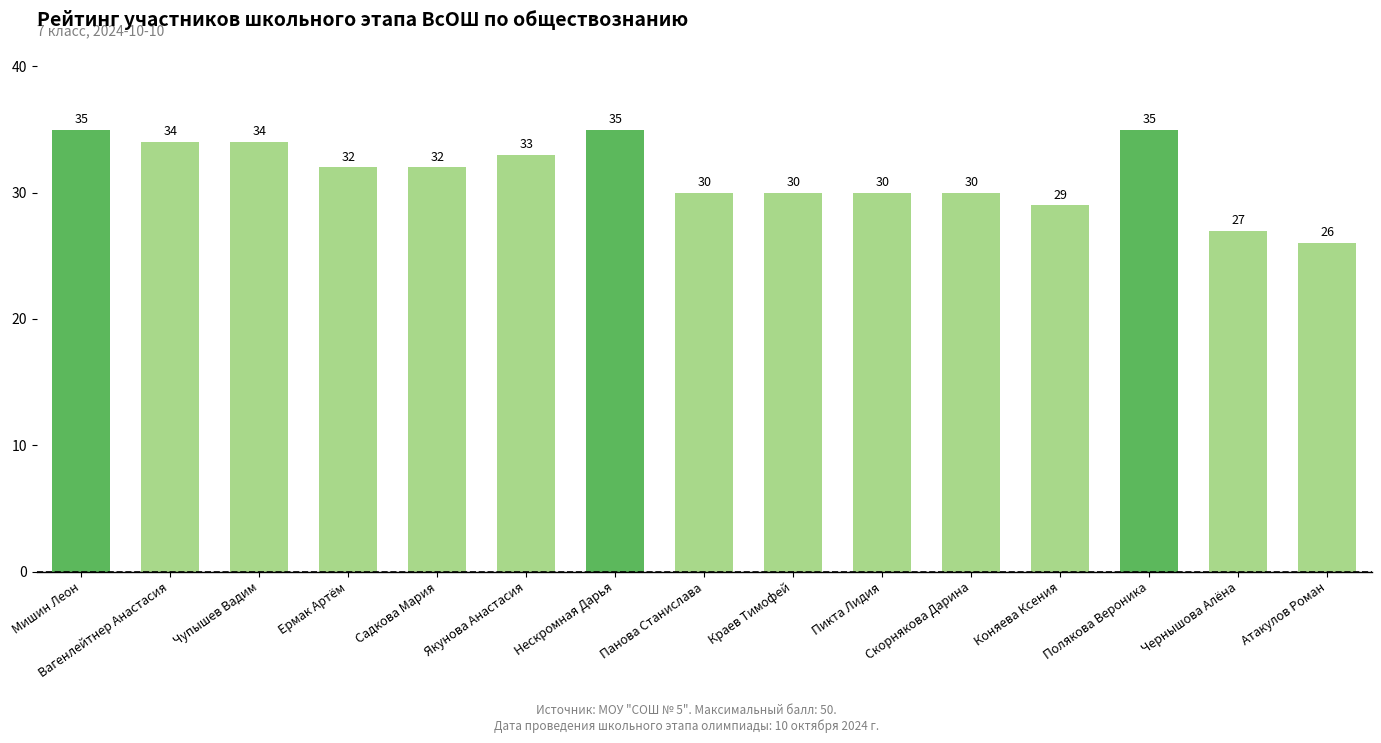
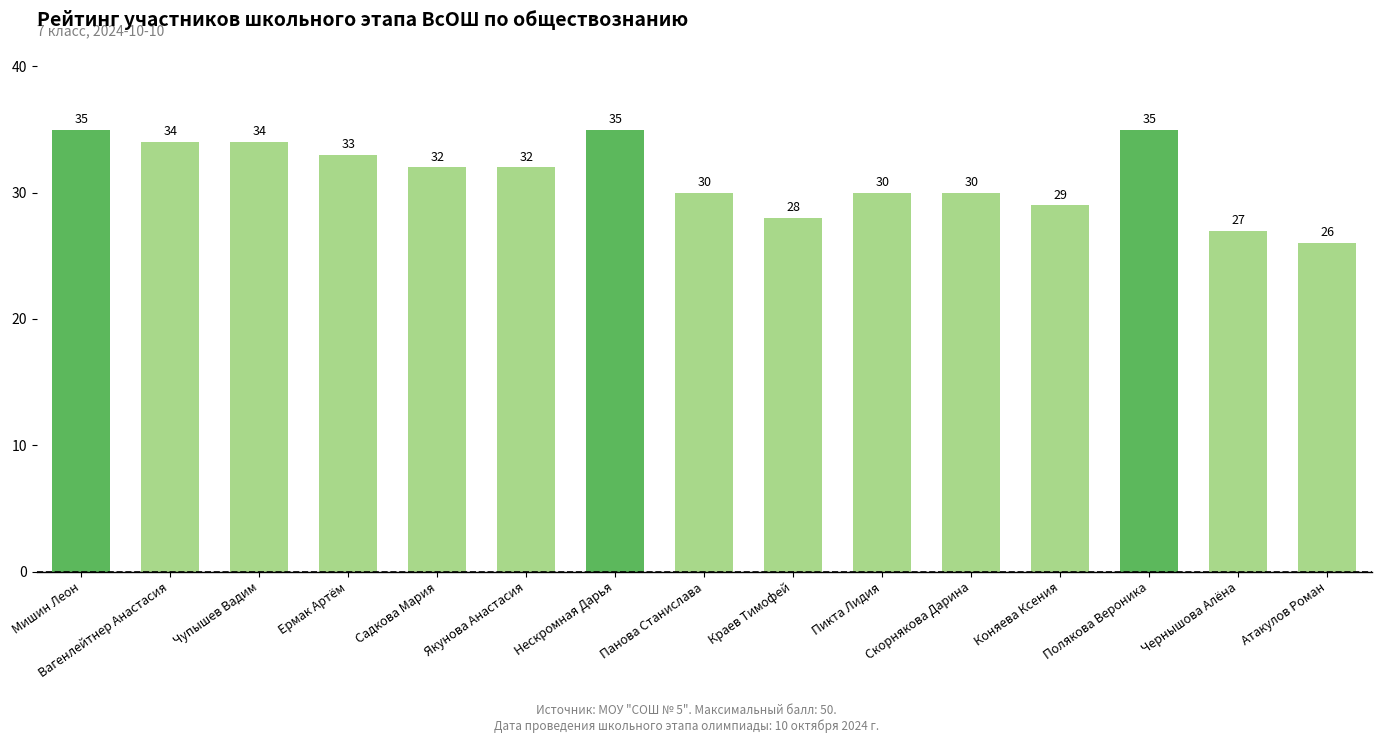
Ермак Артём: 32 -> 33
Якунова Анастасия: 33 -> 32
Краев Тимофей: 30 -> 28
